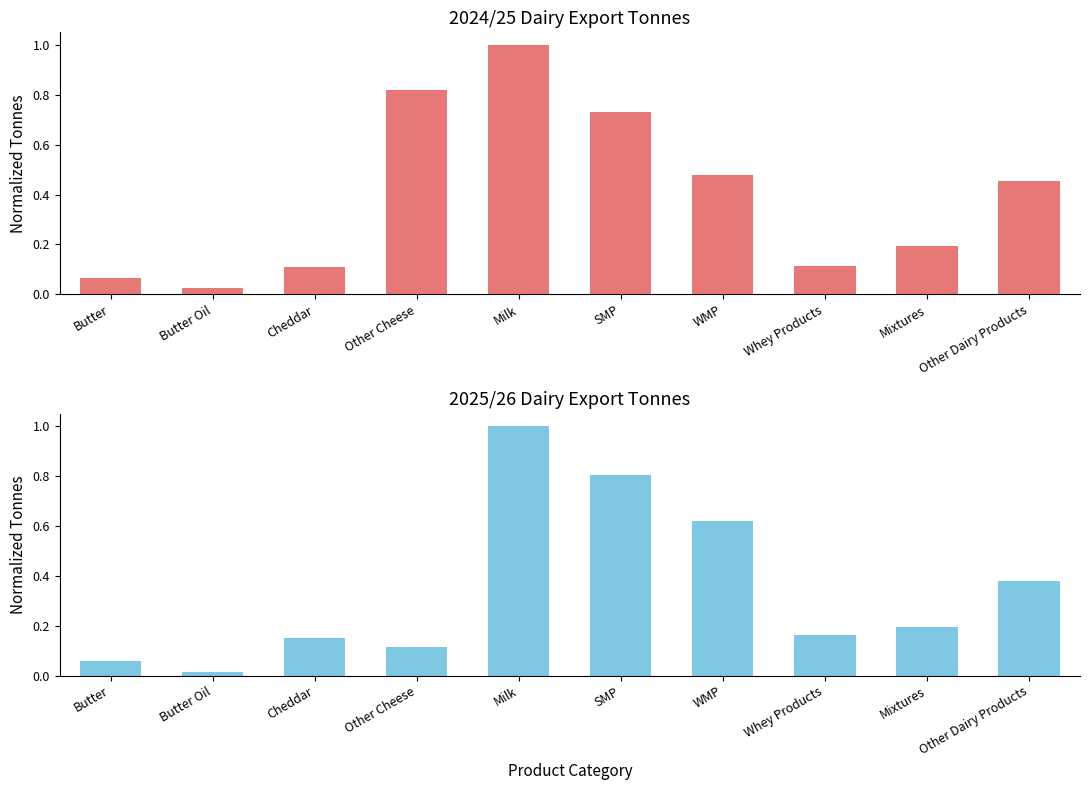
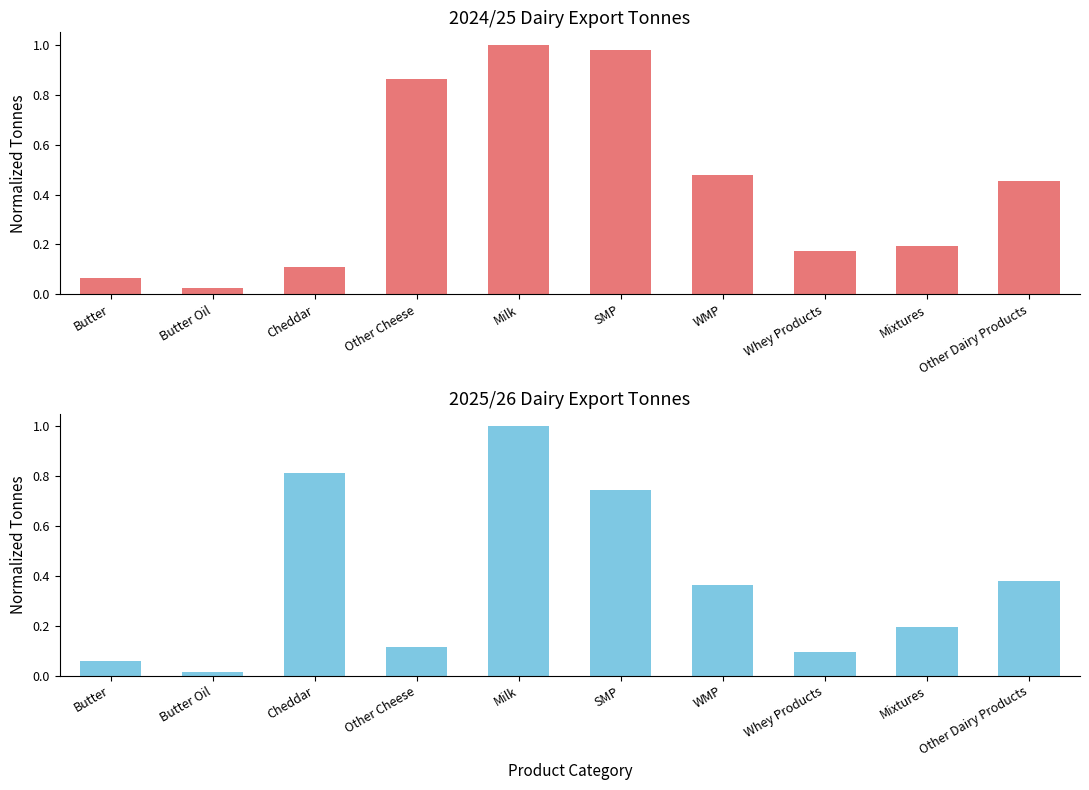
2024/25 Dairy Export Tonnes, Other Cheese: 0.82 -> 0.86
2024/25 Dairy Export Tonnes, SMP: 0.73 -> 0.98
2024/25 Dairy Export Tonnes, Whey Products: 0.11 -> 0.18
2025/26 Dairy Export Tonnes, Cheddar: 0.15 -> 0.81
2025/26 Dairy Export Tonnes, SMP: 0.80 -> 0.74
2025/26 Dairy Export Tonnes, WMP: 0.62 -> 0.36
2025/26 Dairy Export Tonnes, Whey Products: 0.16 -> 0.09
